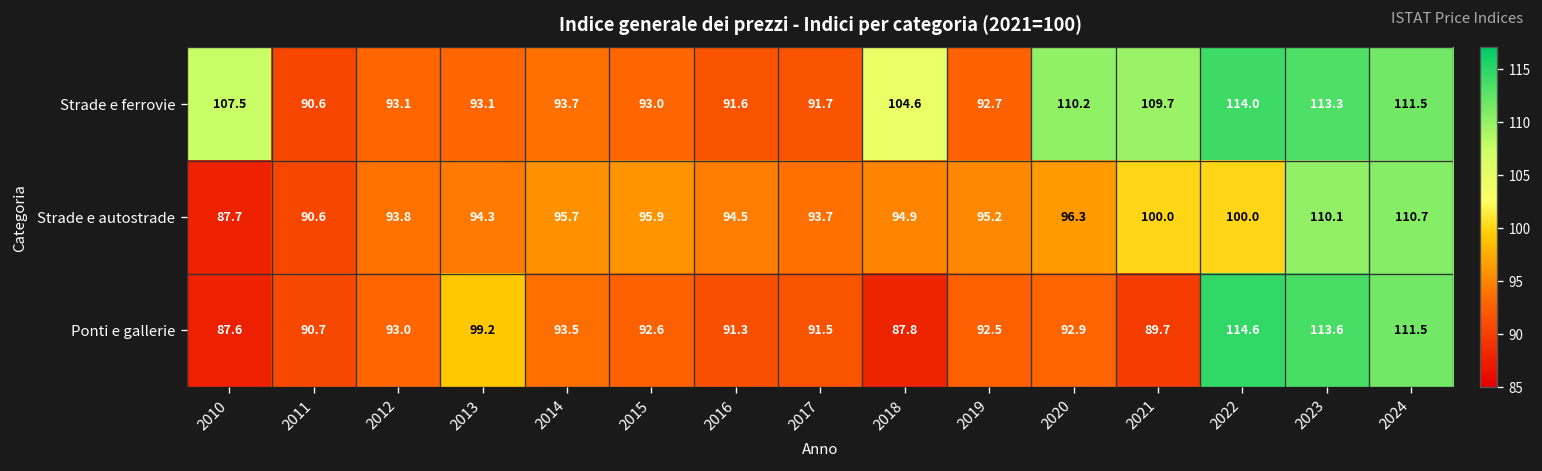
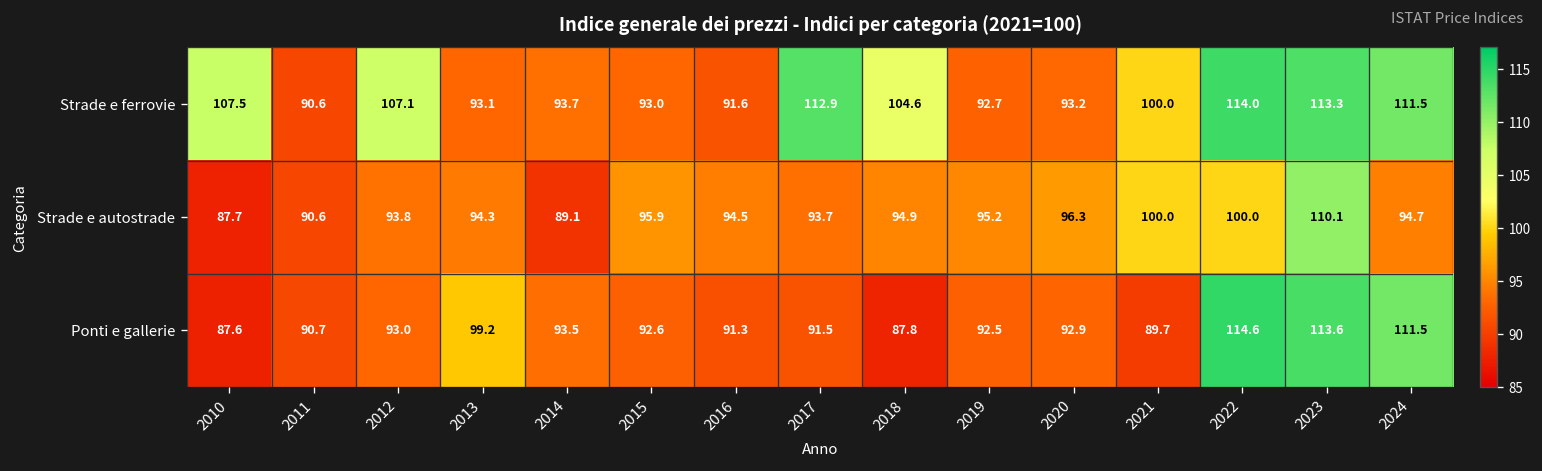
Strade e ferrovie, 2012: 93.1 -> 107.1
Strade e ferrovie, 2017: 91.7 -> 112.9
Strade e ferrovie, 2020: 110.2 -> 93.2
Strade e ferrovie, 2021: 109.7 -> 100.0
Strade e autostrade, 2014: 95.7 -> 89.1
Strade e autostrade, 2024: 110.7 -> 94.7
